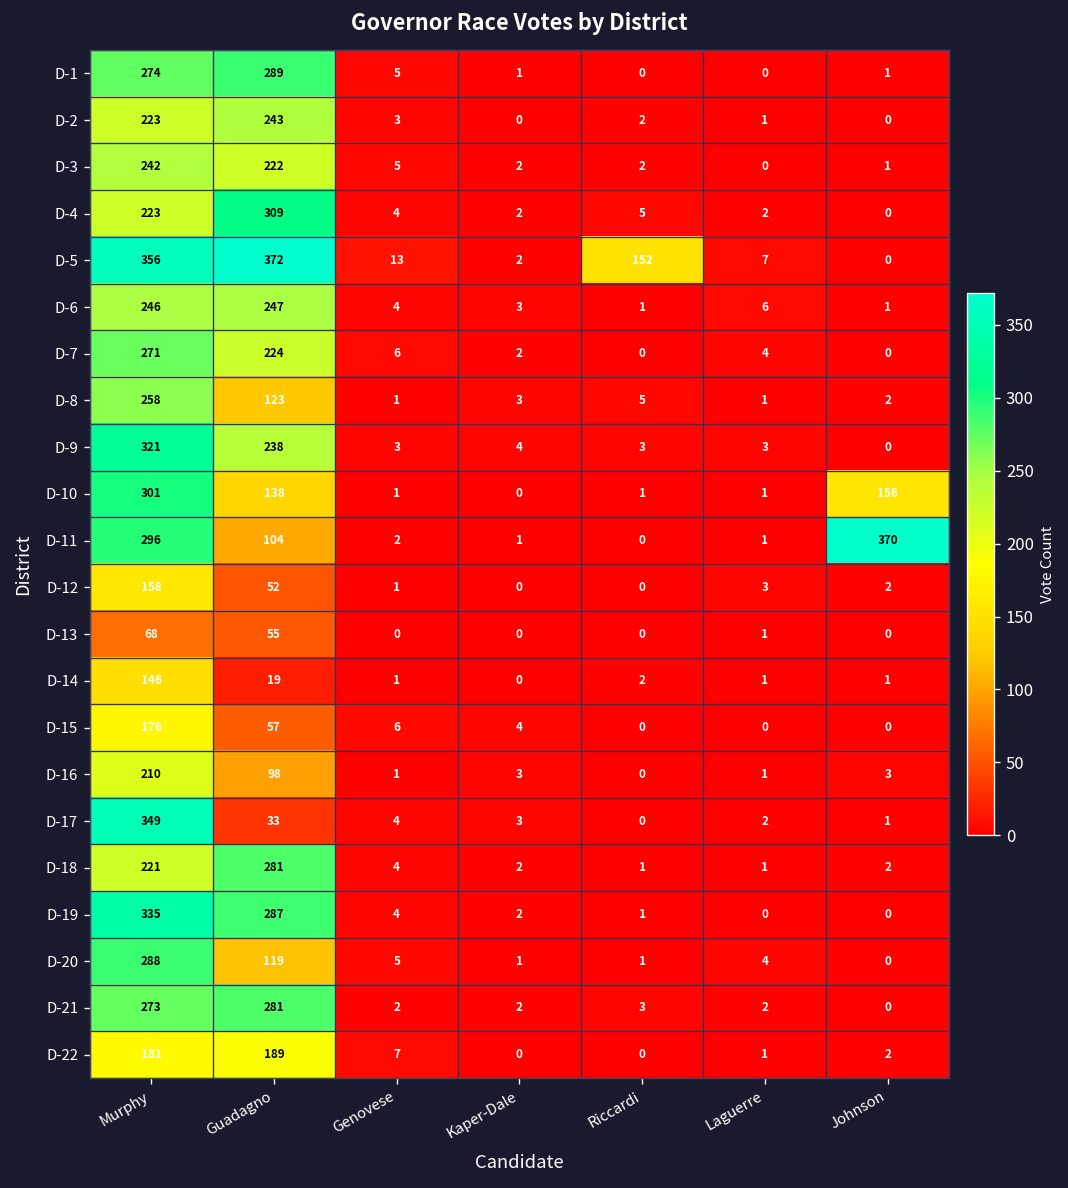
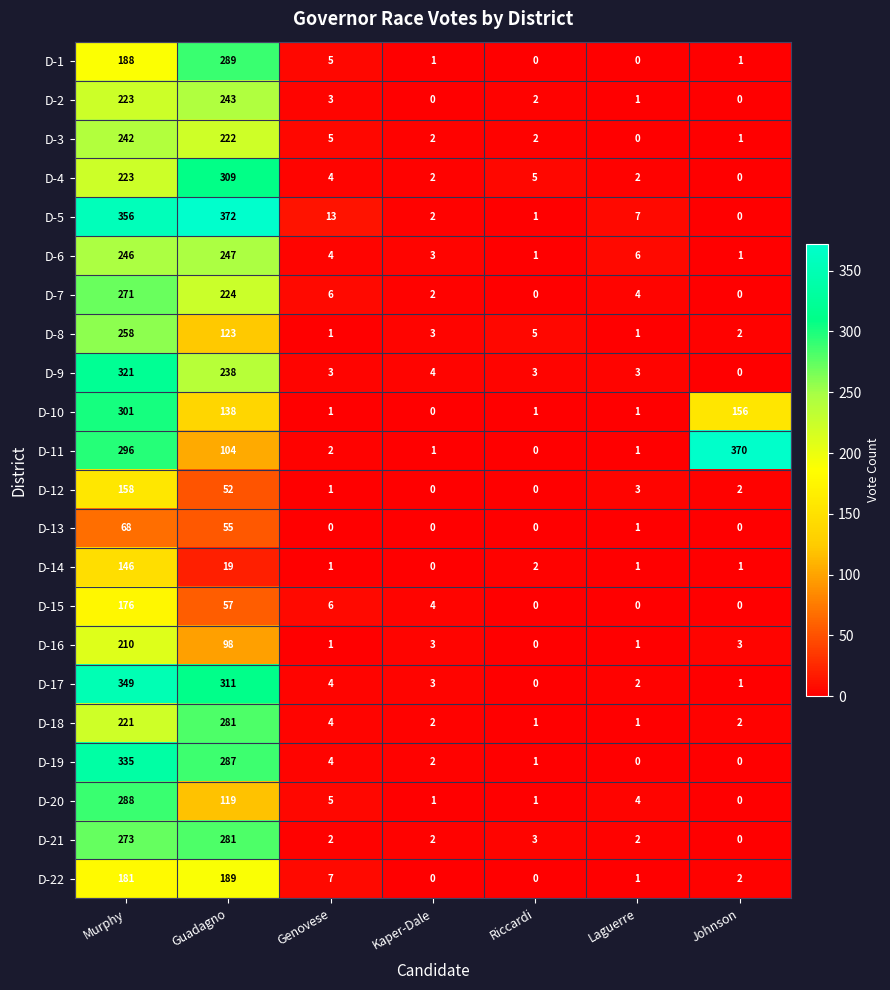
D-1, Murphy: 274 -> 188
D-5, Riccardi: 152 -> 1
D-17, Guadagno: 33 -> 311
